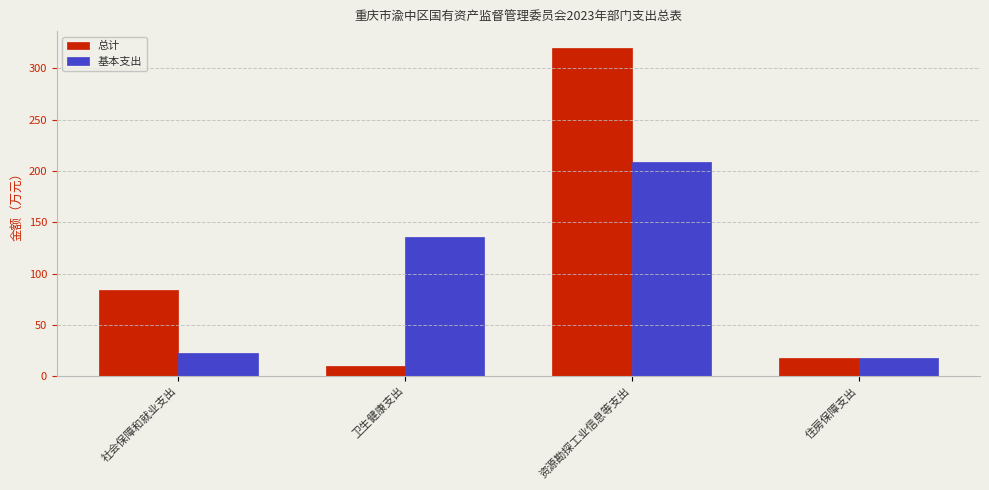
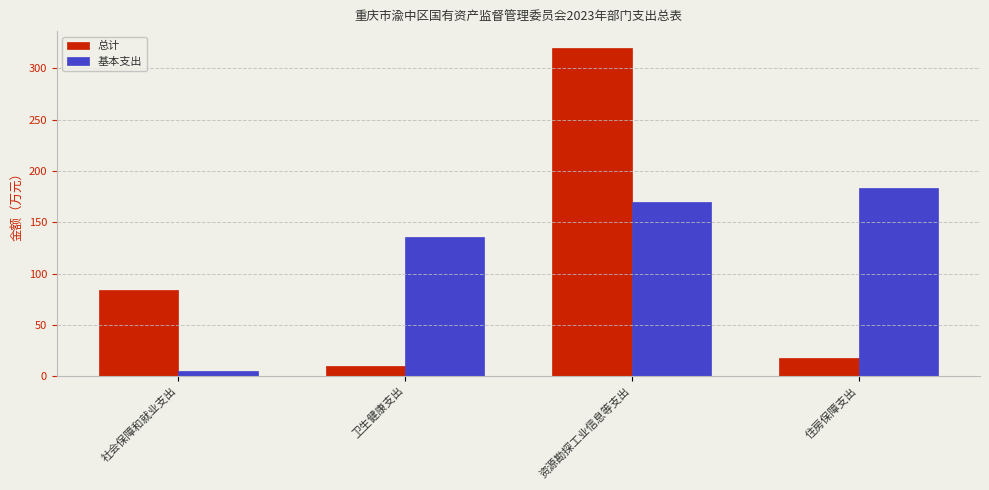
基本支出, 社会保障和就业支出: 22 -> 5
基本支出, 资源勘探工业信息等支出: 209 -> 170
基本支出, 住房保障支出: 18 -> 183
